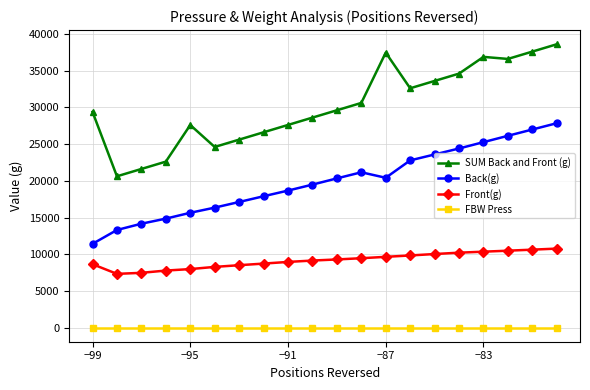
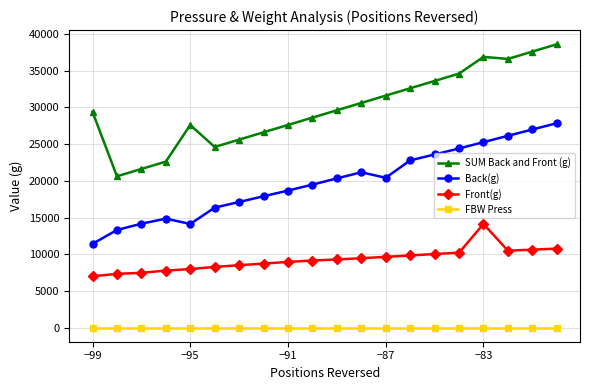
Front(g), −99: 9000 -> 7000
Back(g), −95: 16000 -> 14000
SUM Back and Front (g), −87: 37000 -> 32000
Front(g), −83: 10000 -> 14000
